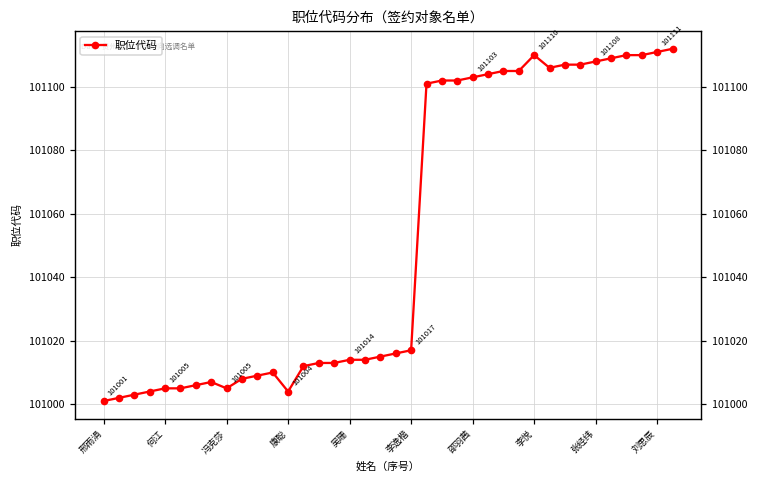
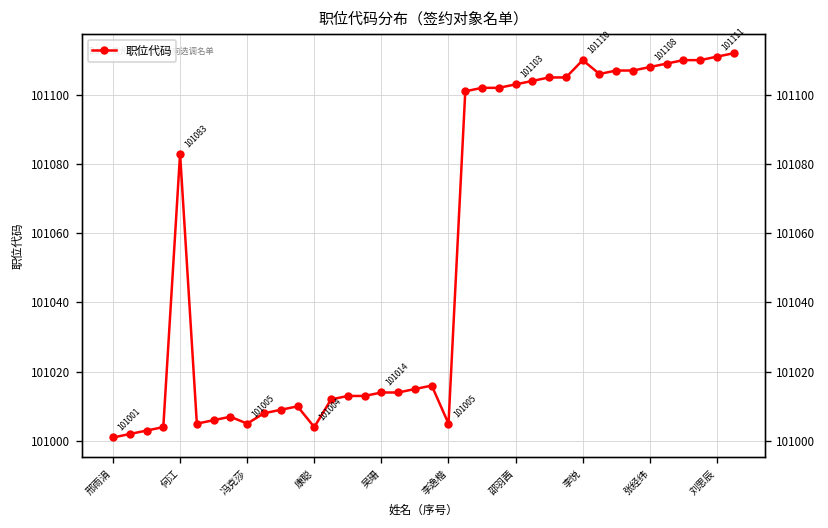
何江: 101005 -> 101083
李逸楷: 101017 -> 101005
